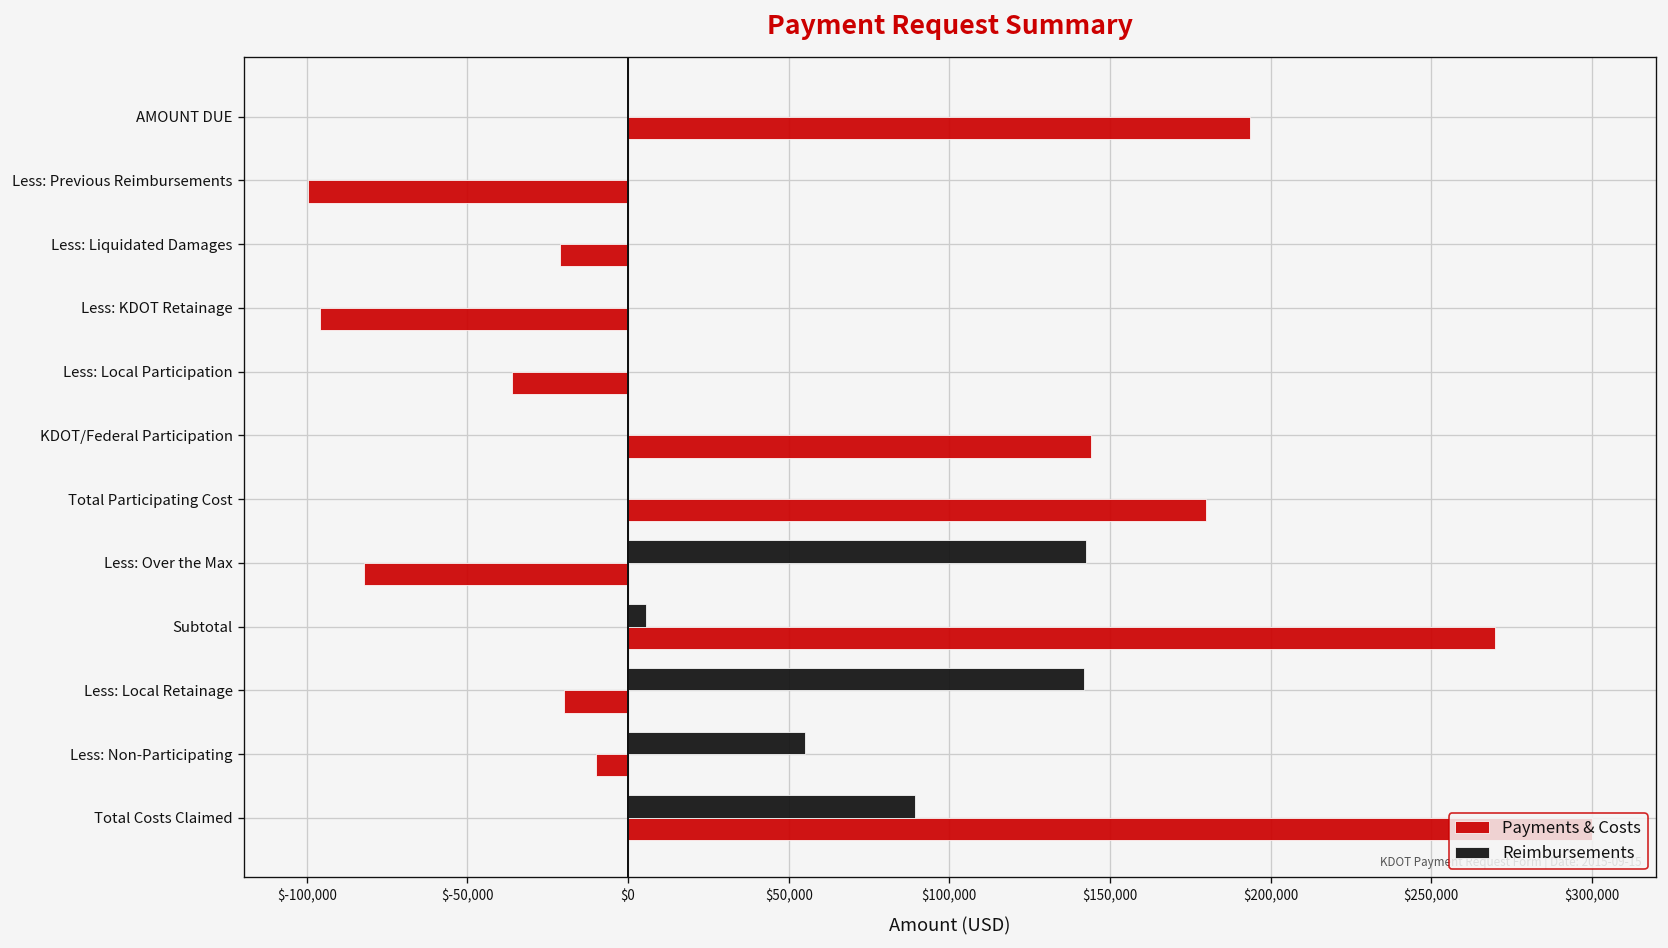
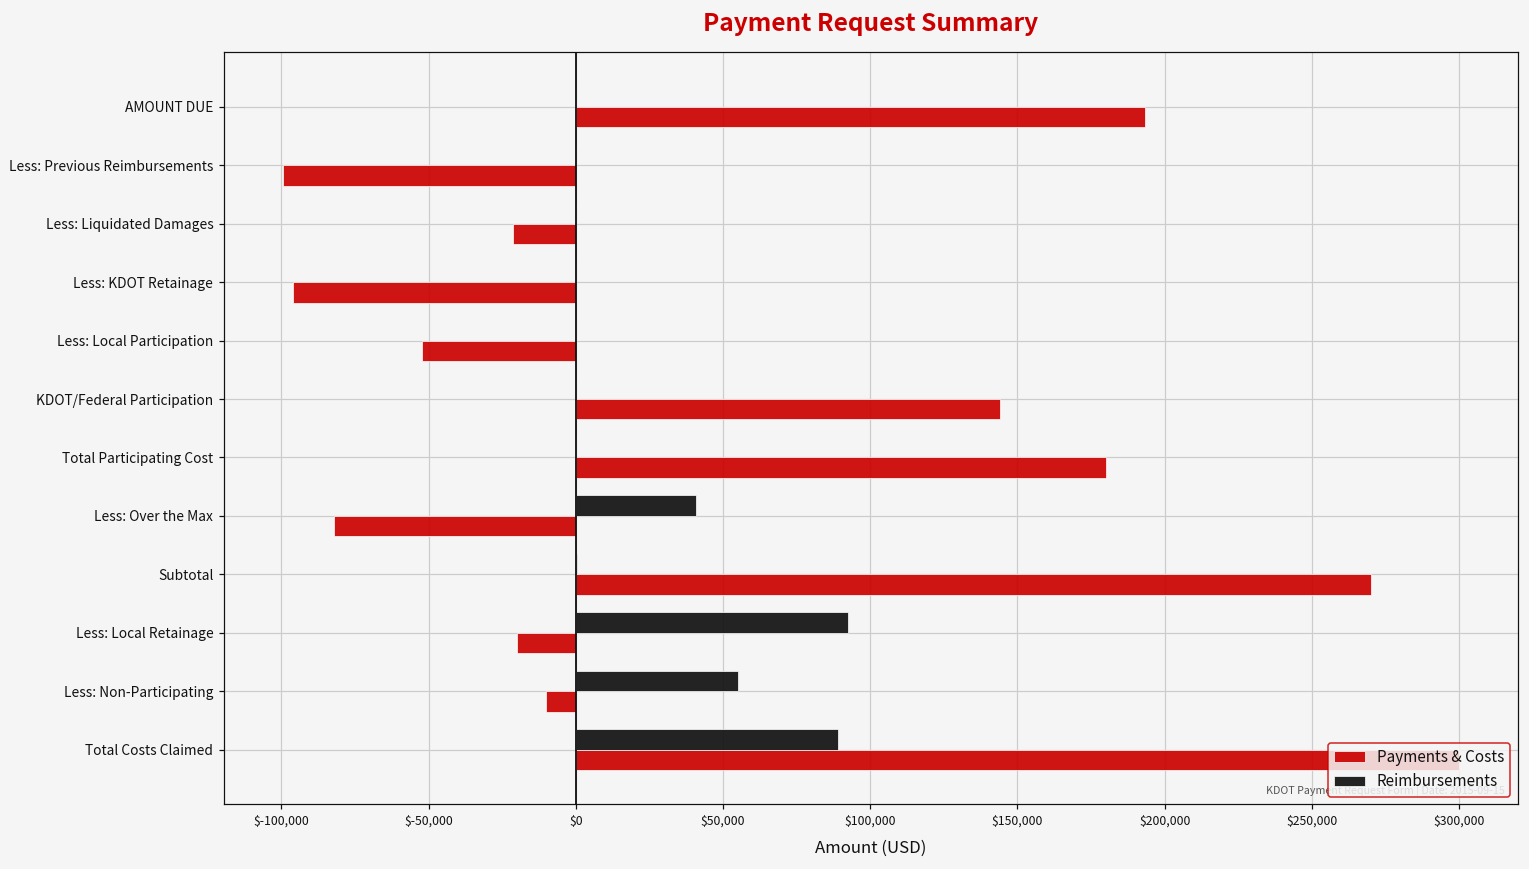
Payments & Costs, Less: Local Participation: $-36,000 -> $-52,000
Reimbursements, Less: Over the Max: $143,000 -> $41,000
Reimbursements, Subtotal: $6,000 -> $1,000
Reimbursements, Less: Local Retainage: $142,000 -> $92,000
